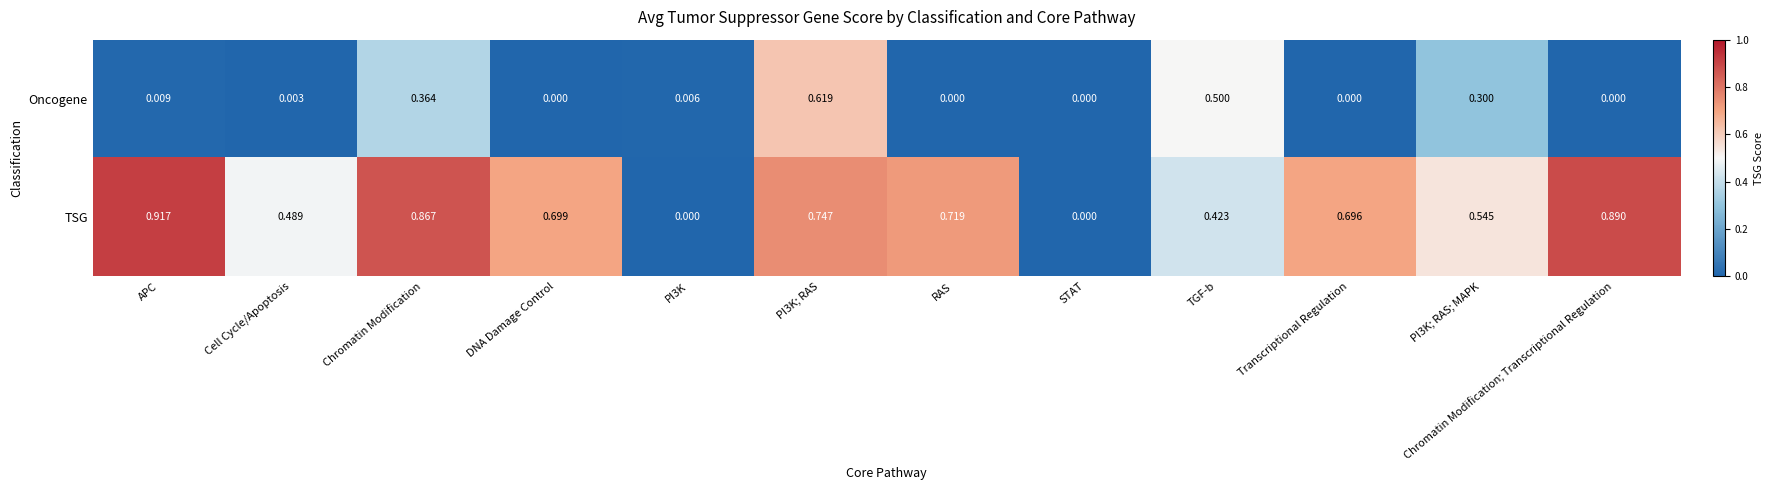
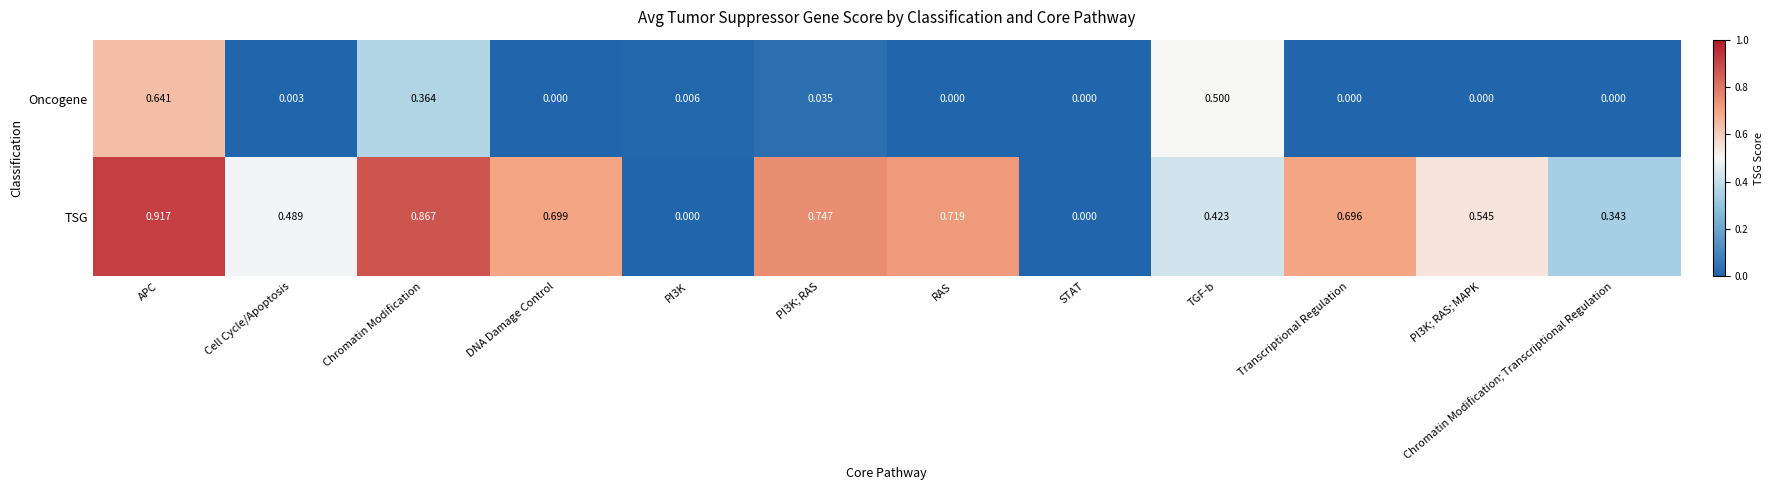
Oncogene, APC: 0.009 -> 0.641
Oncogene, PI3K; RAS: 0.619 -> 0.035
Oncogene, PI3K; RAS; MAPK: 0.300 -> 0.000
TSG, Chromatin Modification; Transcriptional Regulation: 0.890 -> 0.343
